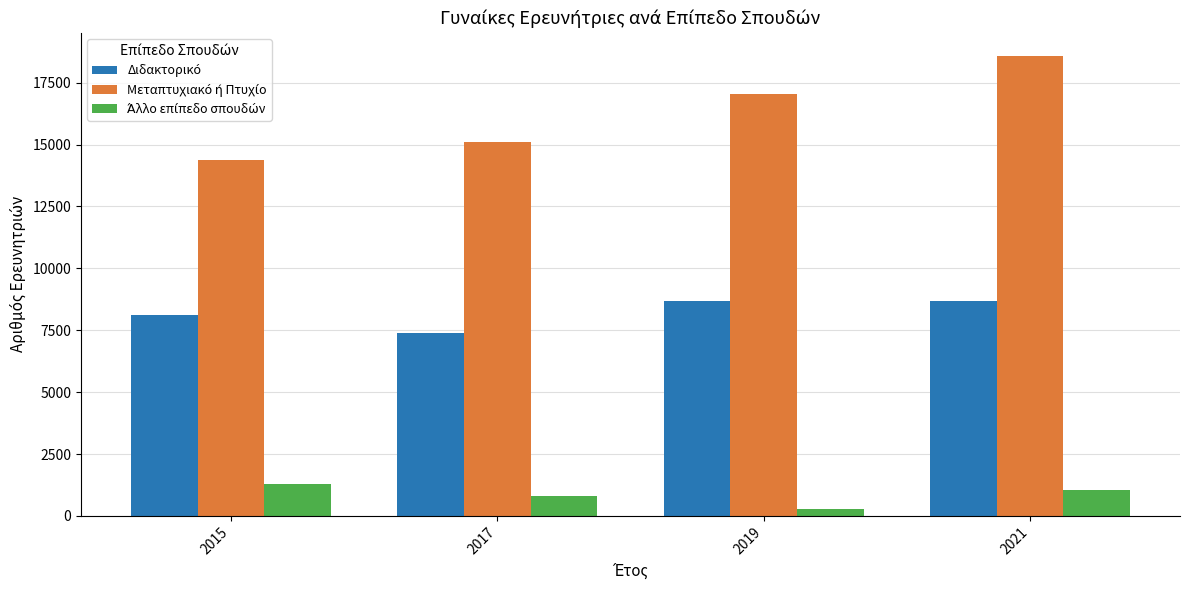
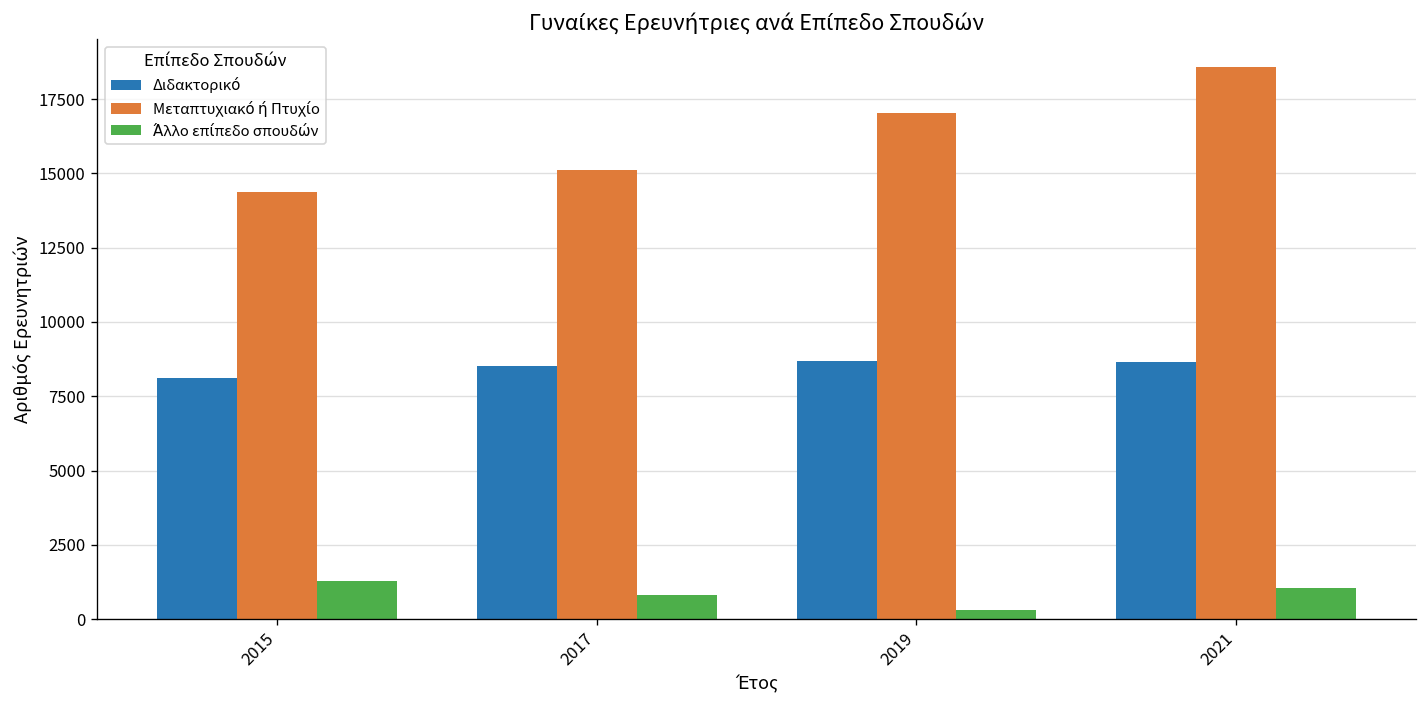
Διδακτορικό, 2017: 7400 -> 8500
